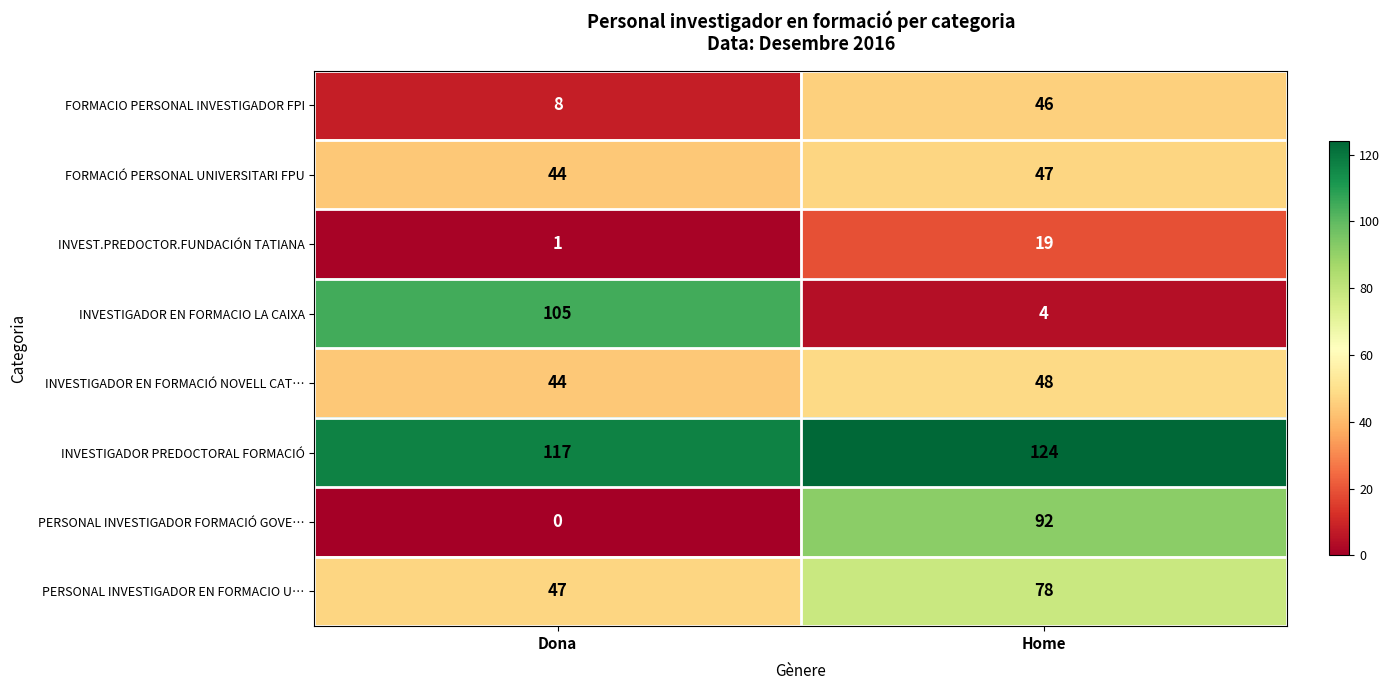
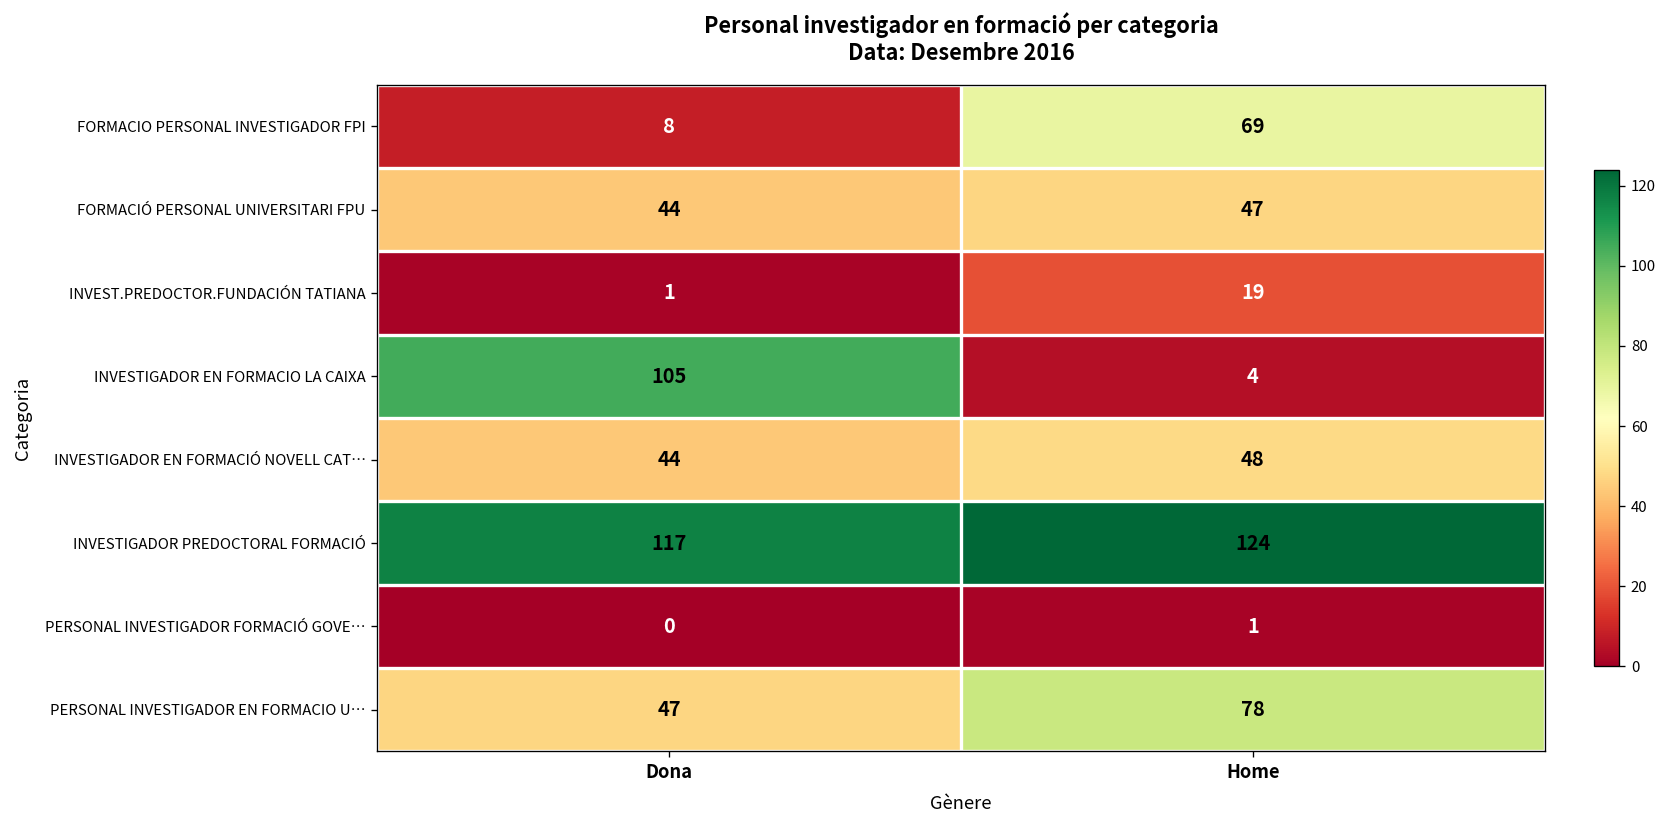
FORMACIO PERSONAL INVESTIGADOR FPI, Home: 46 -> 69
PERSONAL INVESTIGADOR FORMACIÓ GOVE…, Home: 92 -> 1
